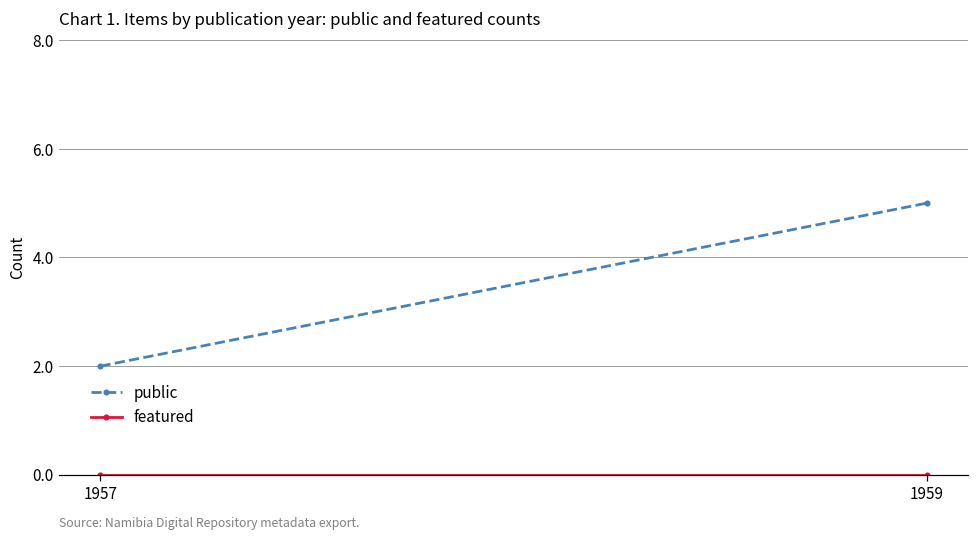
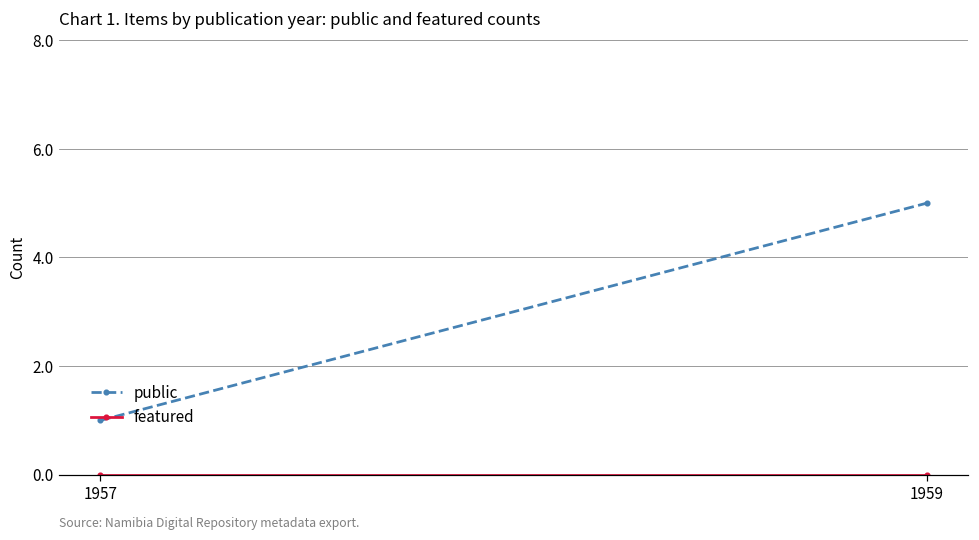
public, 1957: 2 -> 1
